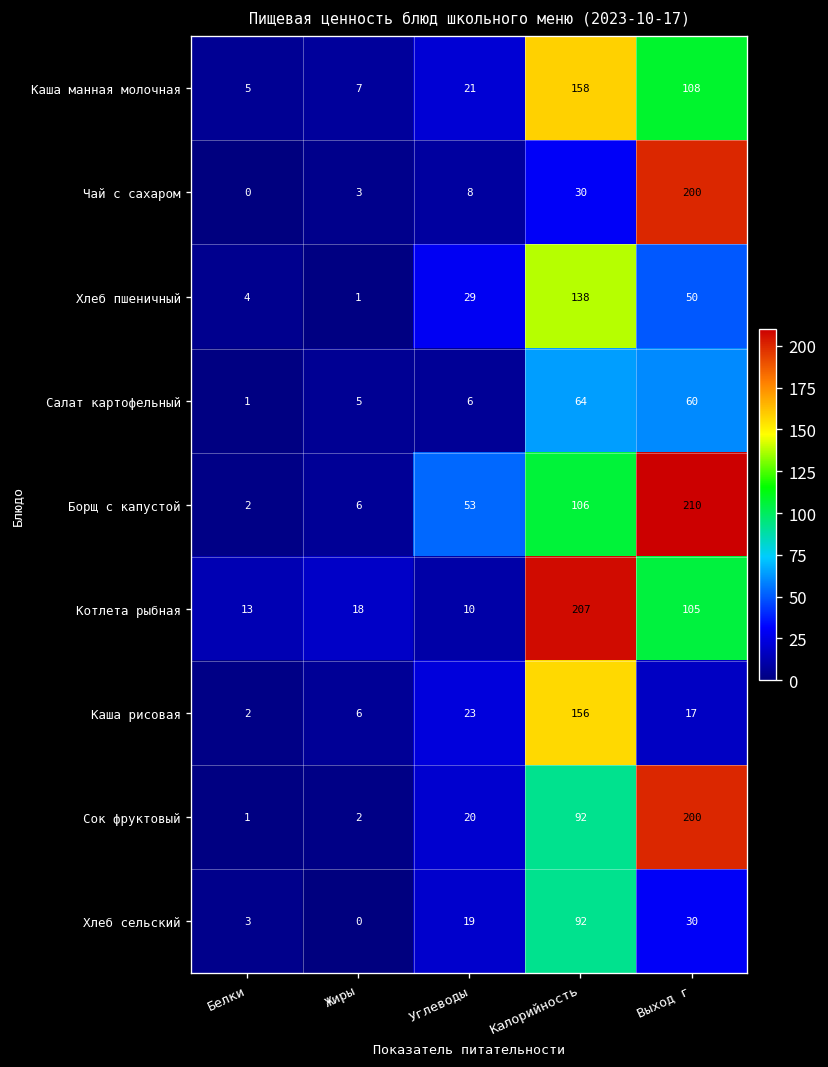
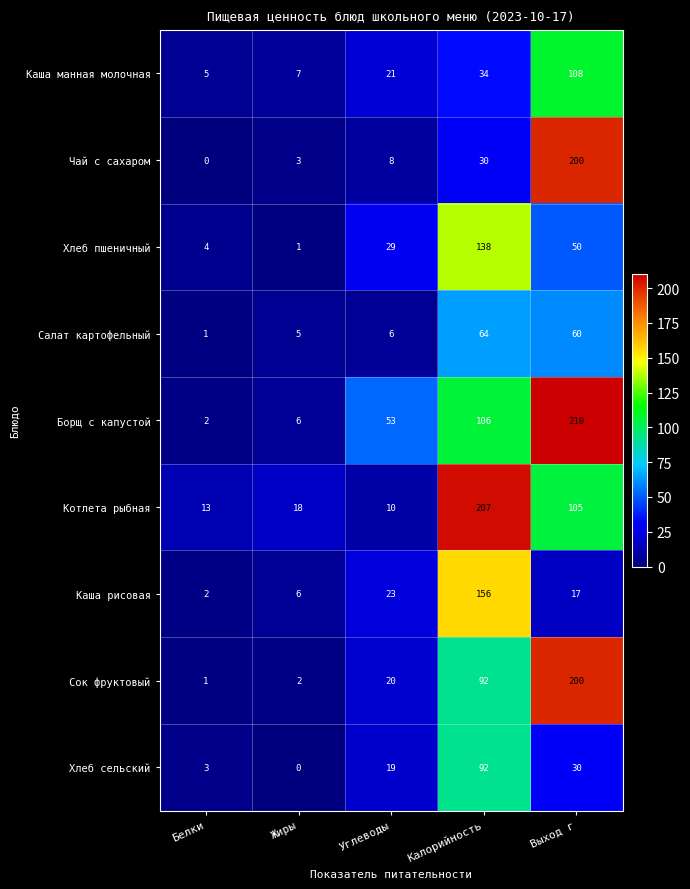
Каша манная молочная, Калорийность: 158 -> 34
